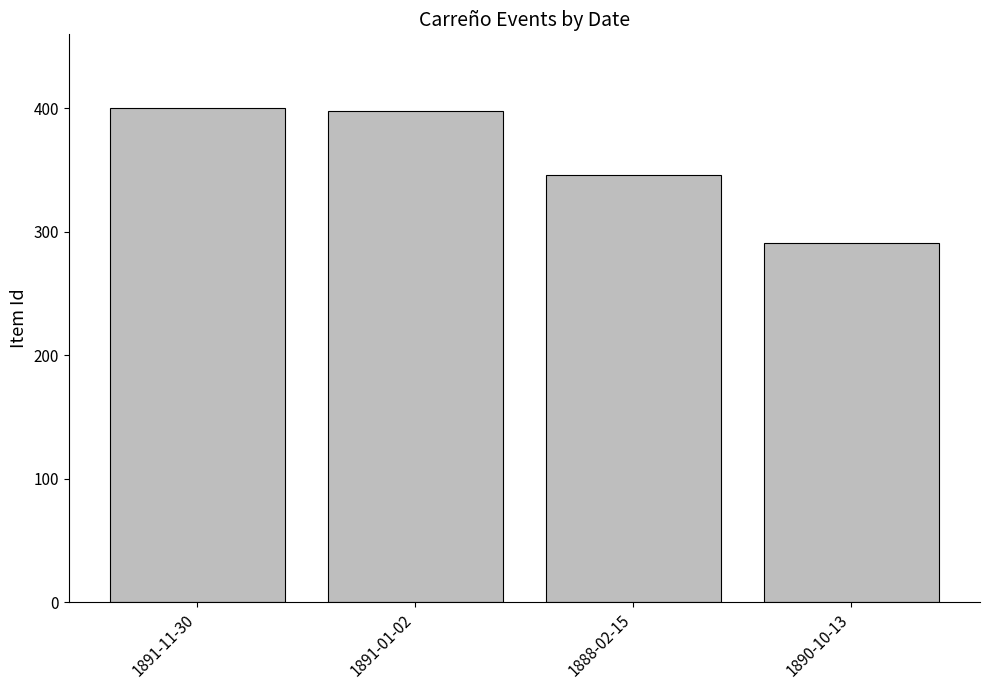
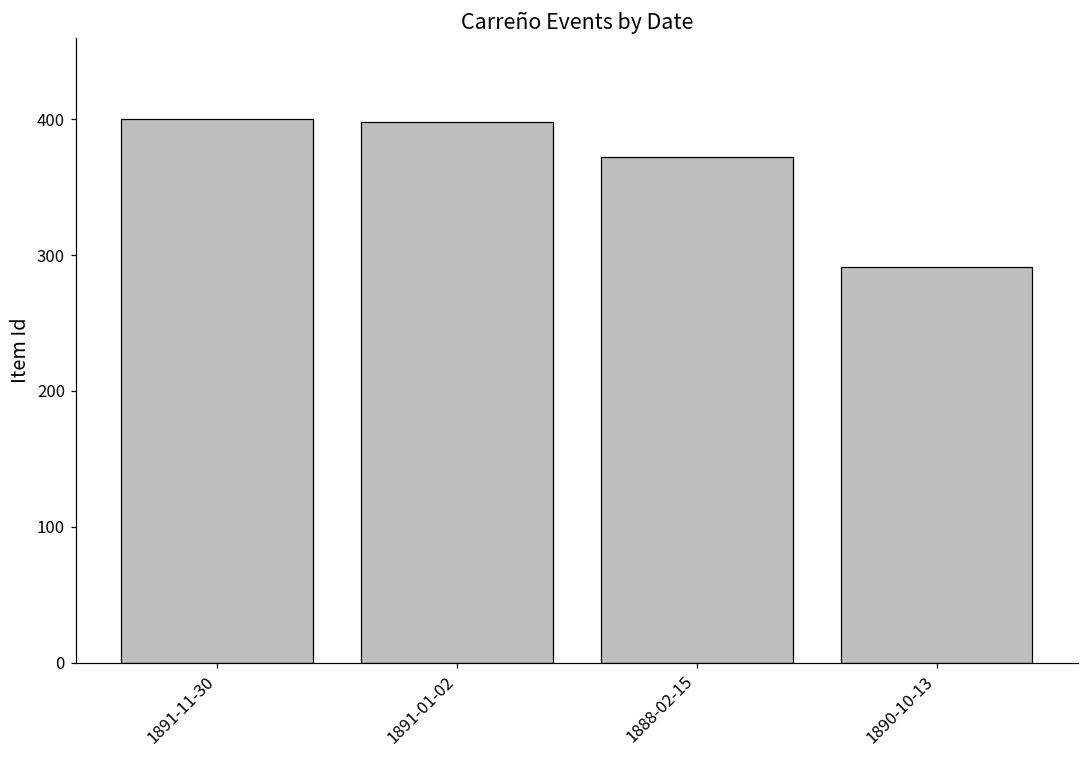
1888-02-15: 346 -> 372
